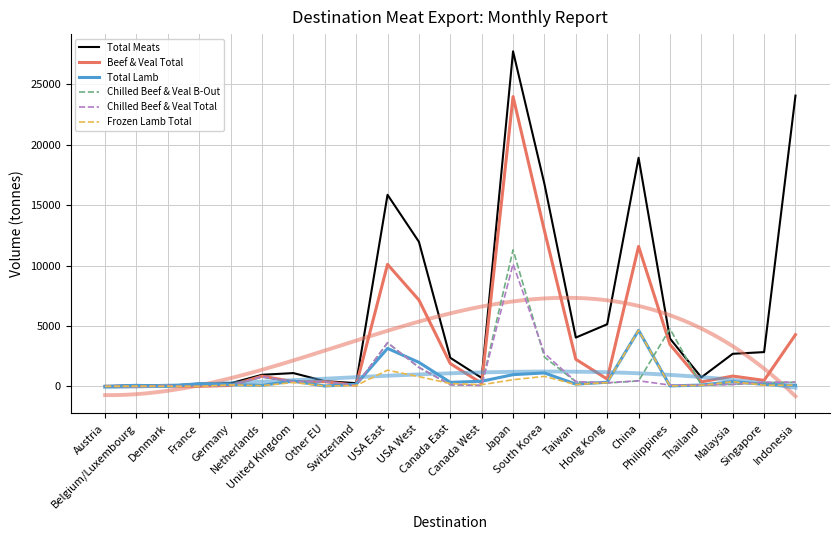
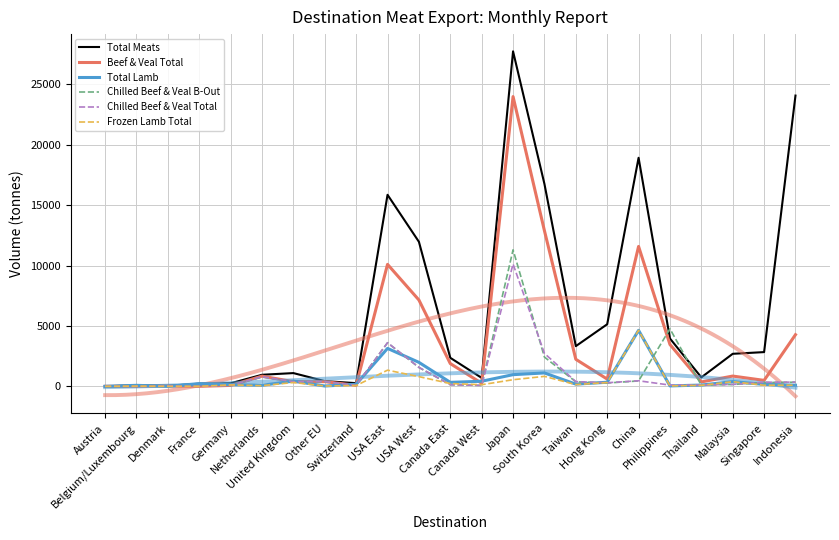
Total Meats, Taiwan: 4000 -> 3300
